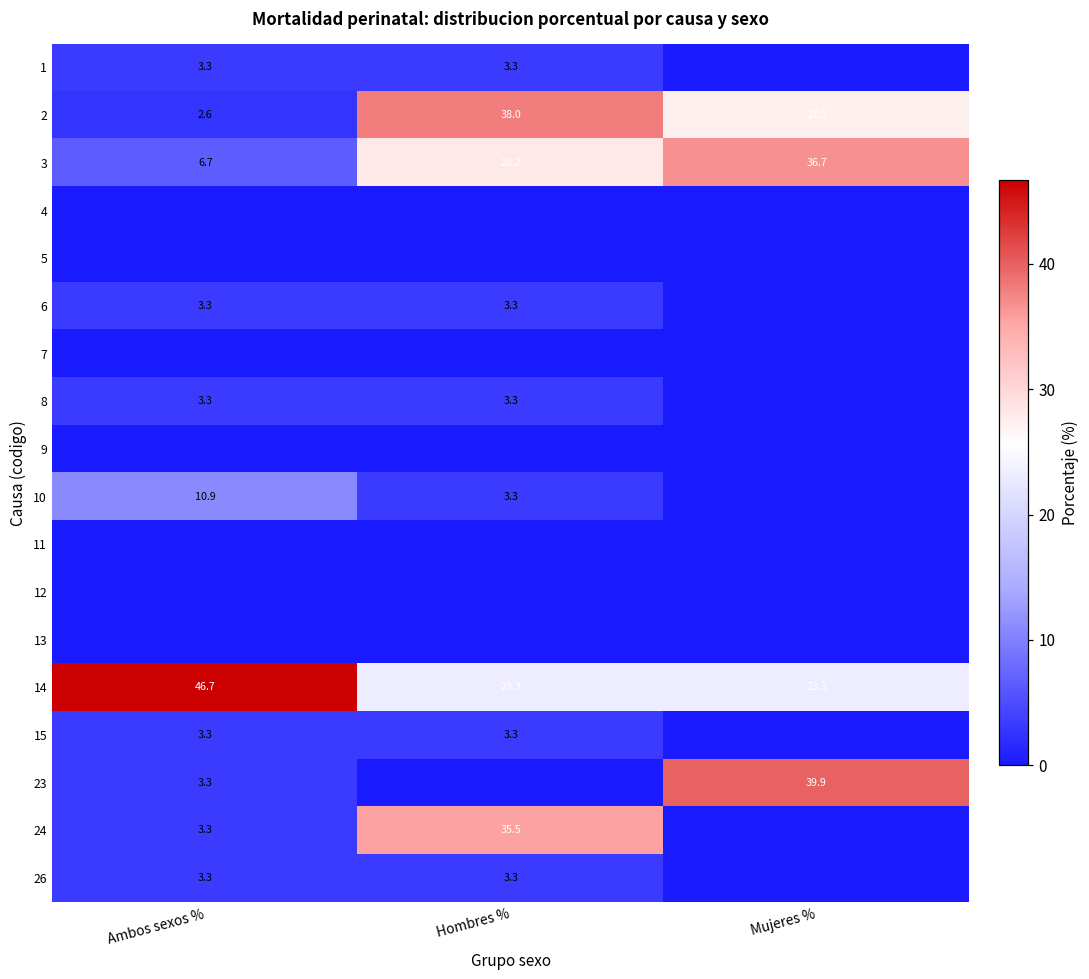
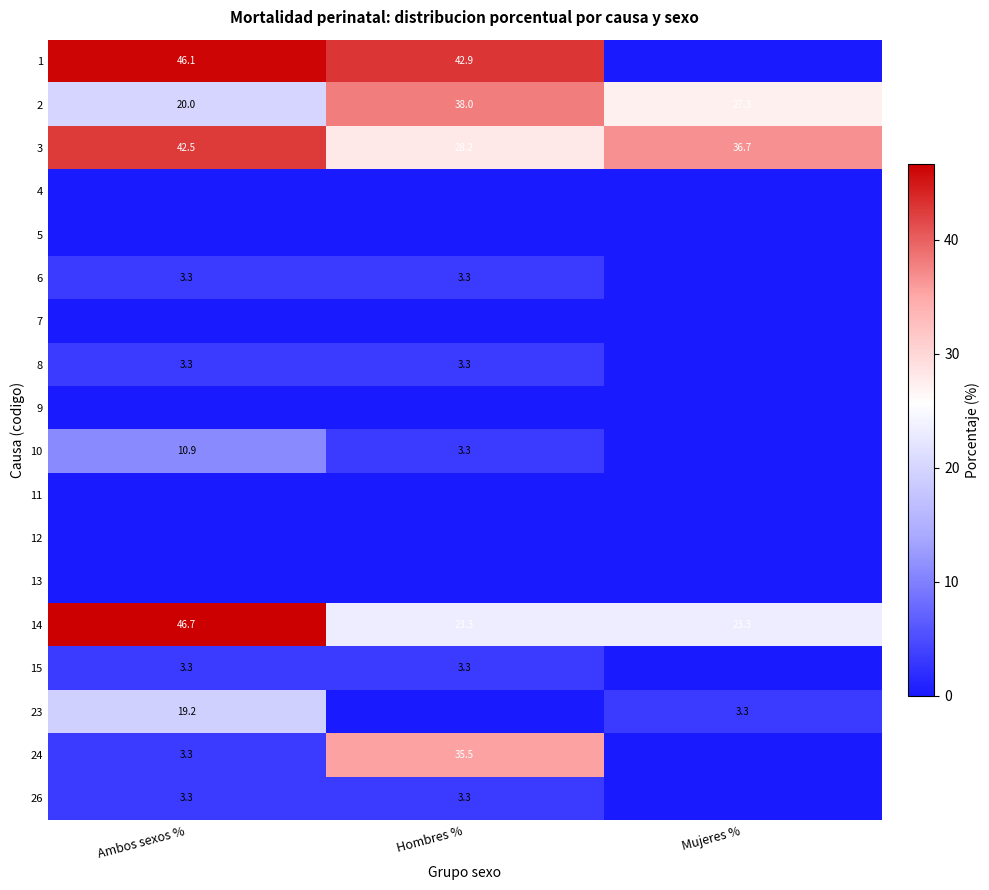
1, Ambos sexos %: 3.3 -> 46.1
1, Hombres %: 3.3 -> 42.9
2, Ambos sexos %: 2.6 -> 20.0
3, Ambos sexos %: 6.7 -> 42.5
23, Ambos sexos %: 3.3 -> 19.2
23, Mujeres %: 39.9 -> 3.3
